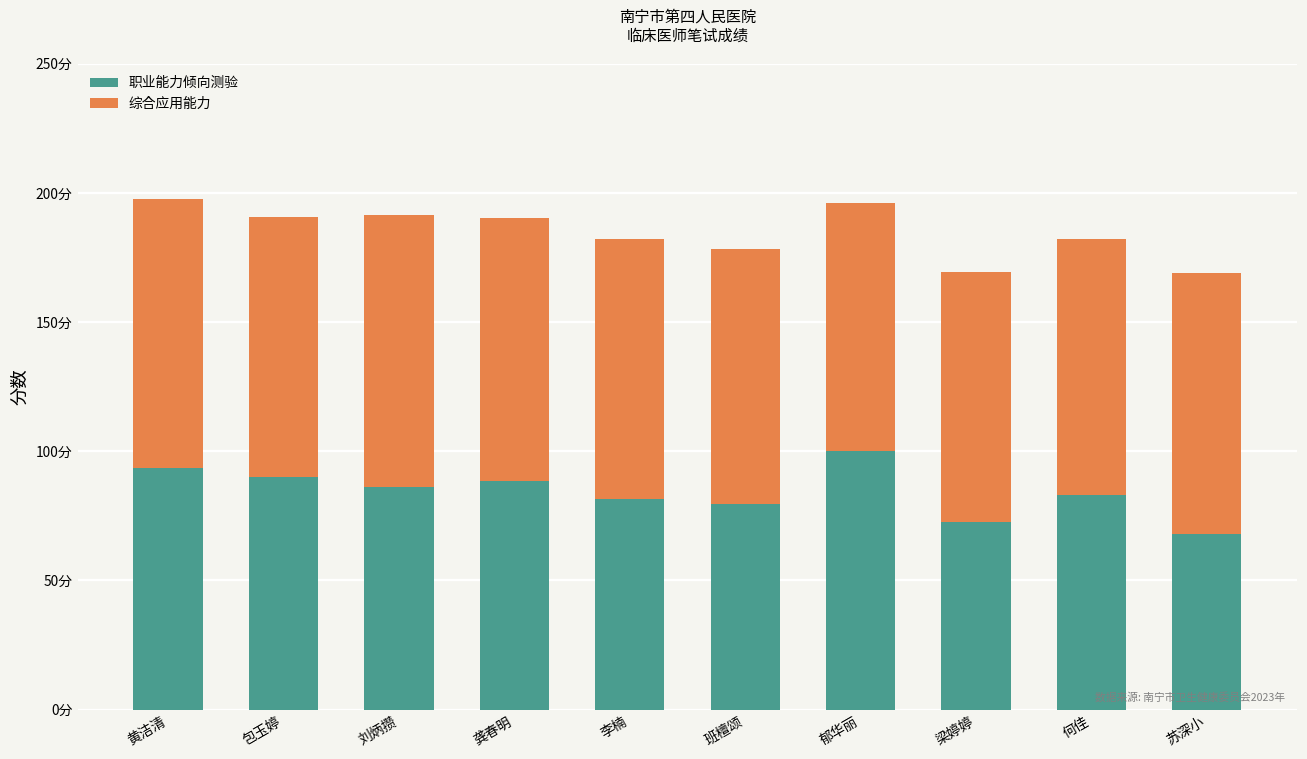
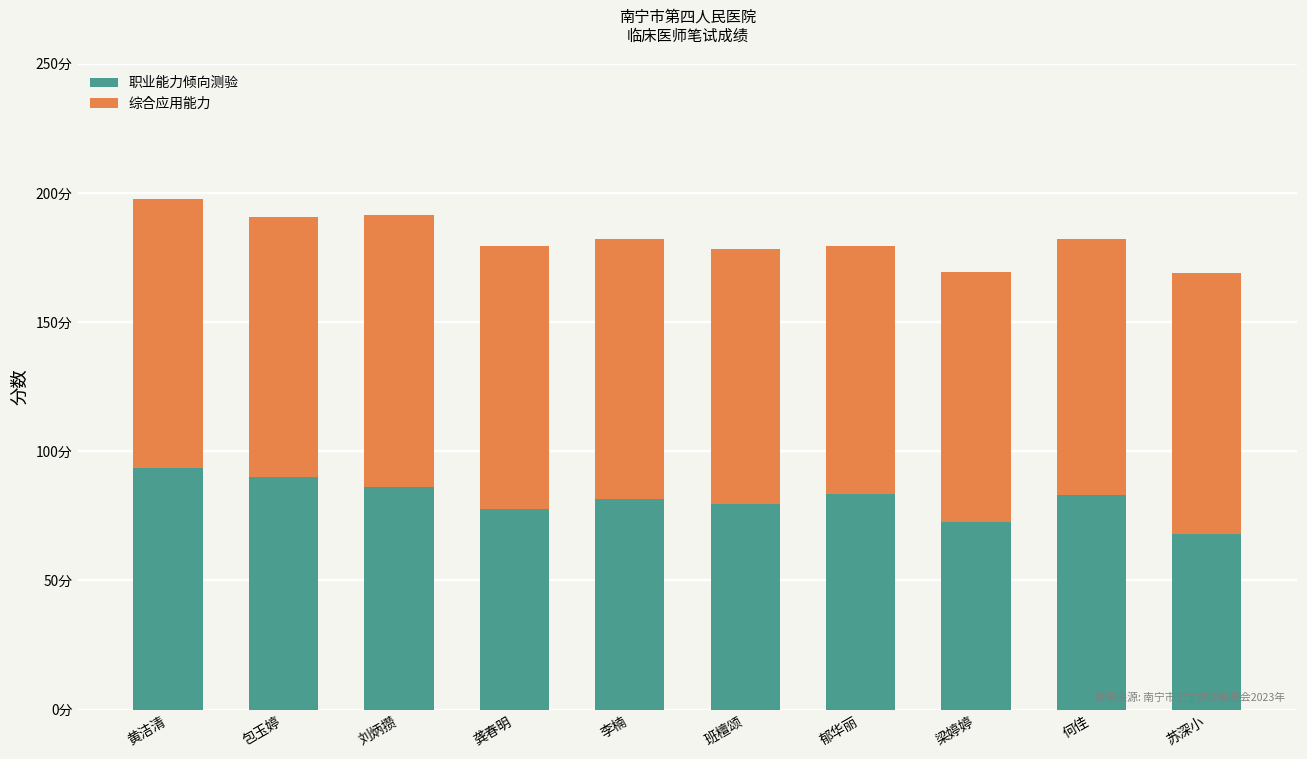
职业能力倾向测验, 龚春明: 88分 -> 78分
职业能力倾向测验, 郁华丽: 100分 -> 84分
